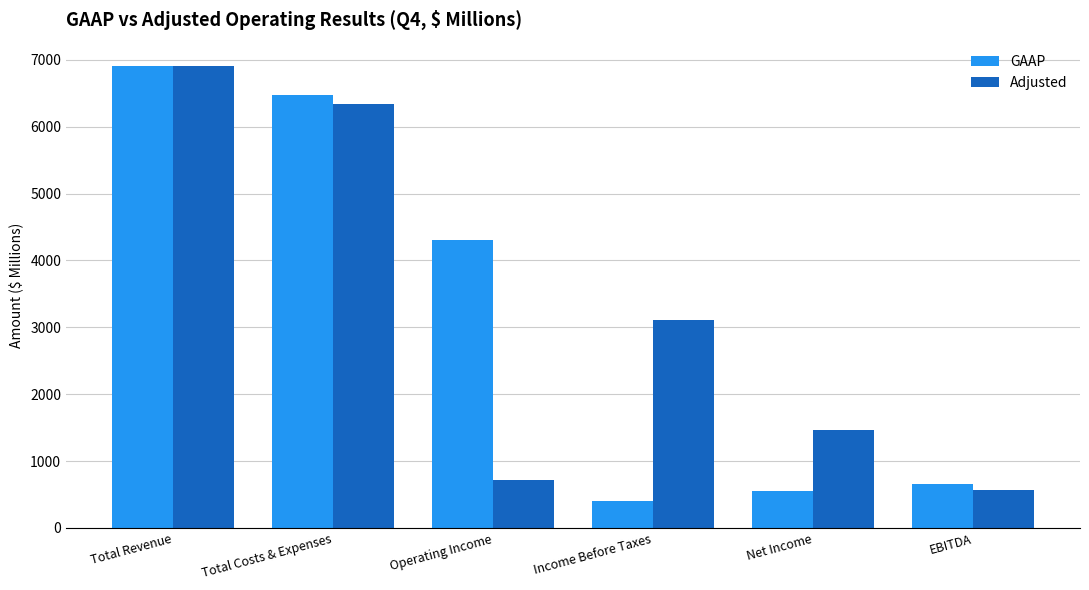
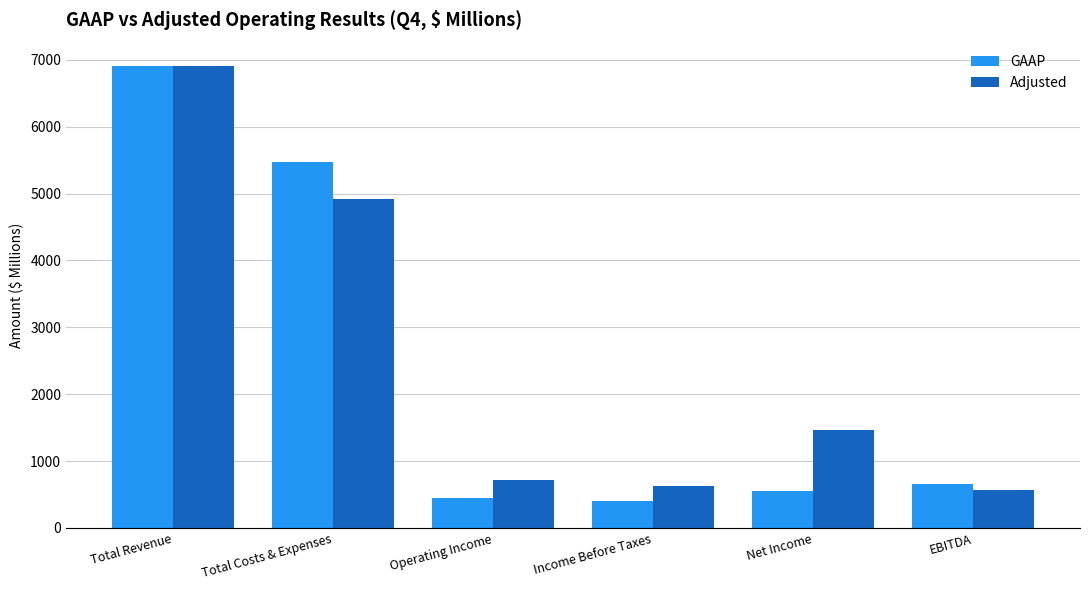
GAAP, Total Costs & Expenses: 6500 -> 5500
Adjusted, Total Costs & Expenses: 6300 -> 4900
GAAP, Operating Income: 4300 -> 400
Adjusted, Income Before Taxes: 3100 -> 600
